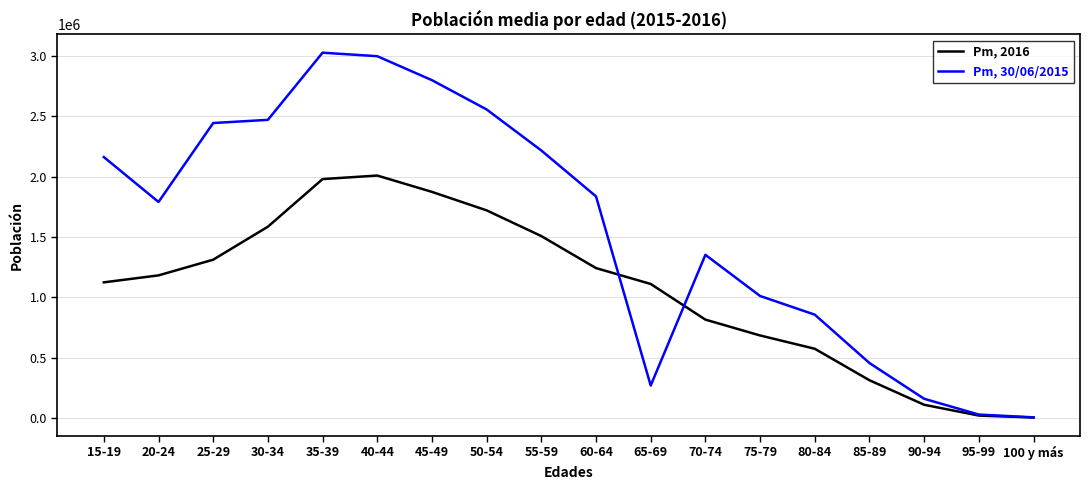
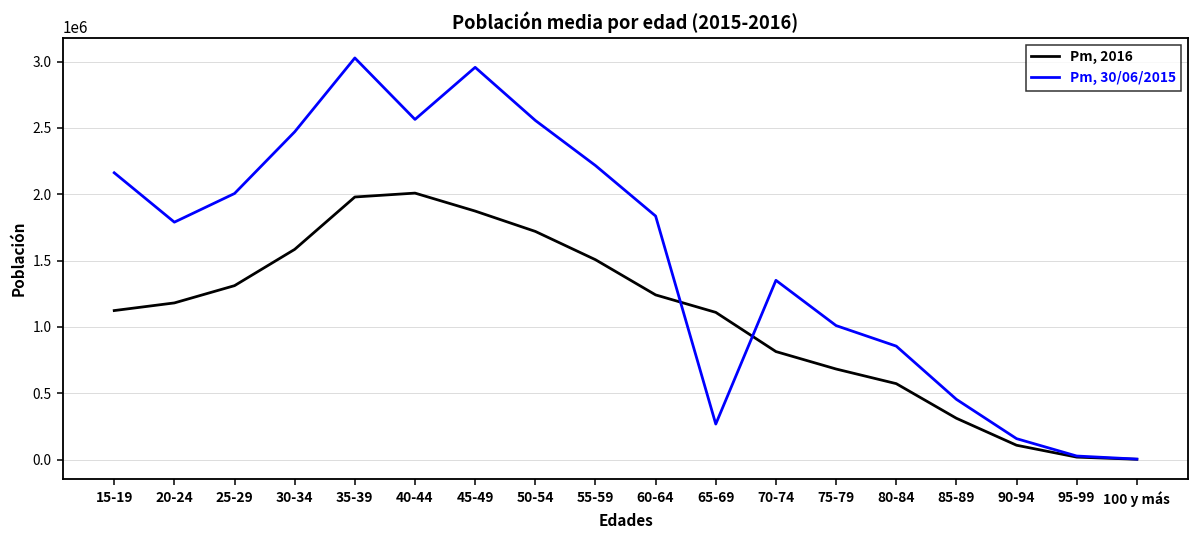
Pm, 30/06/2015, 25-29: 2440000 -> 2010000
Pm, 30/06/2015, 40-44: 3000000 -> 2560000
Pm, 30/06/2015, 45-49: 2800000 -> 2960000
